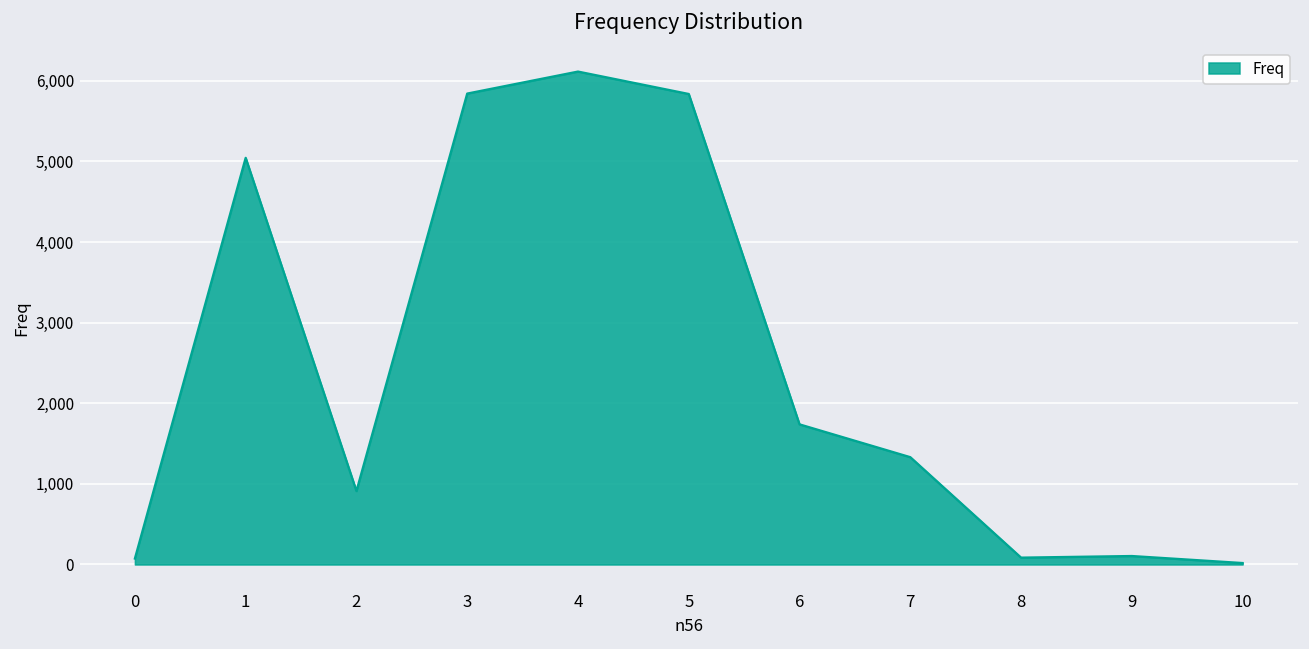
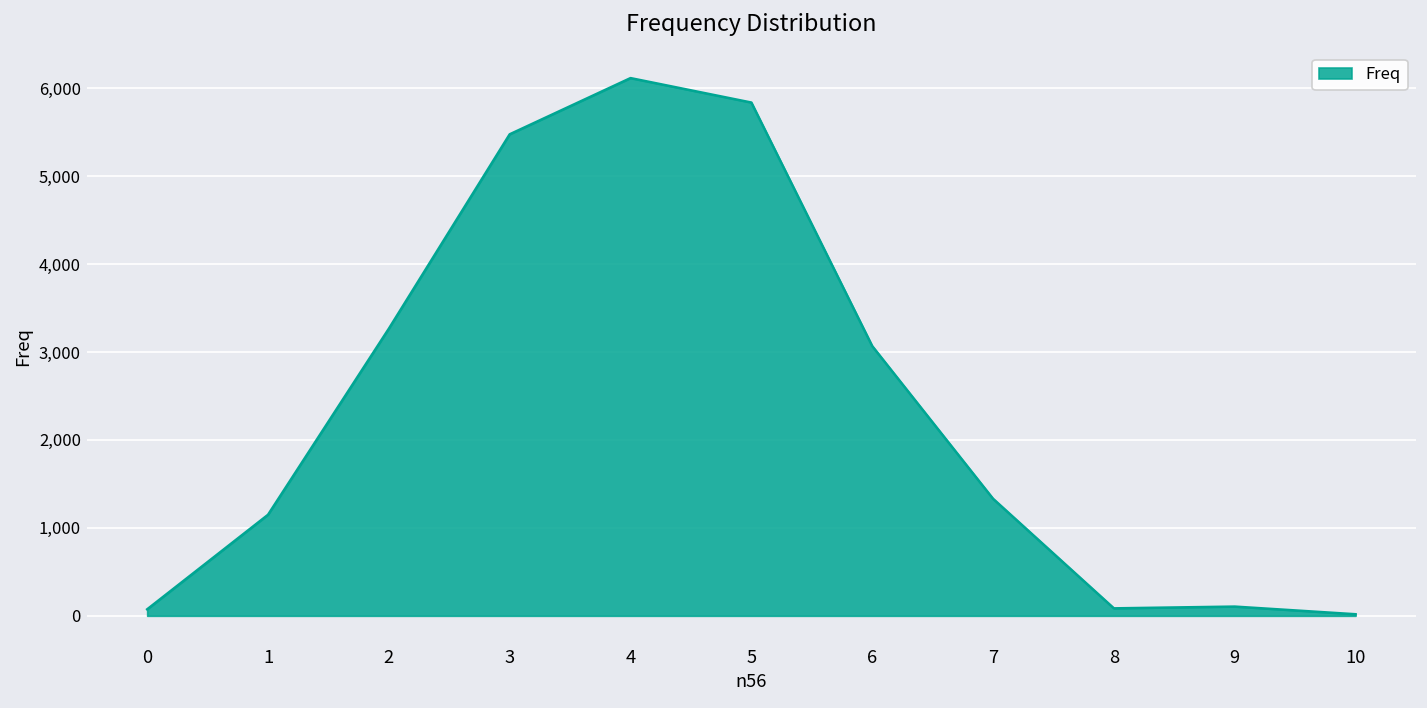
1: 5,000 -> 1,100
2: 900 -> 3,300
3: 5,800 -> 5,500
6: 1,700 -> 3,100
